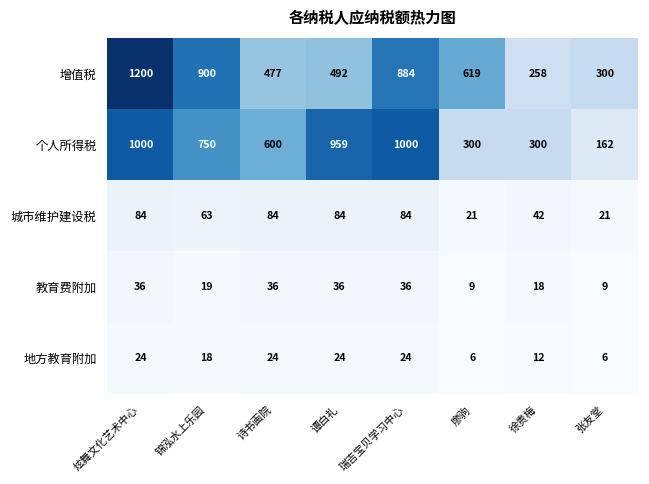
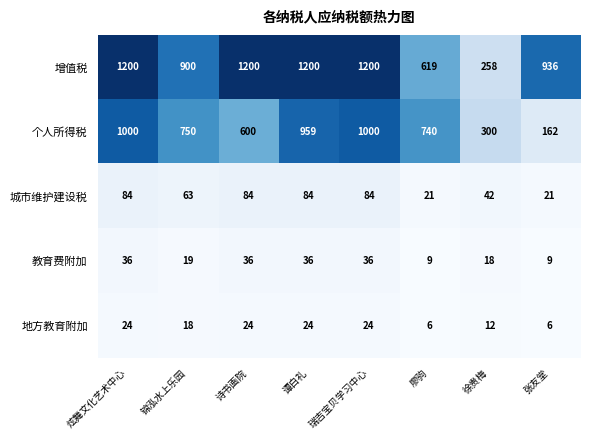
增值税, 诗书画院: 477 -> 1200
增值税, 谭白礼: 492 -> 1200
增值税, 瑞吉宝贝学习中心: 884 -> 1200
增值税, 张友堂: 300 -> 936
个人所得税, 廖驹: 300 -> 740
